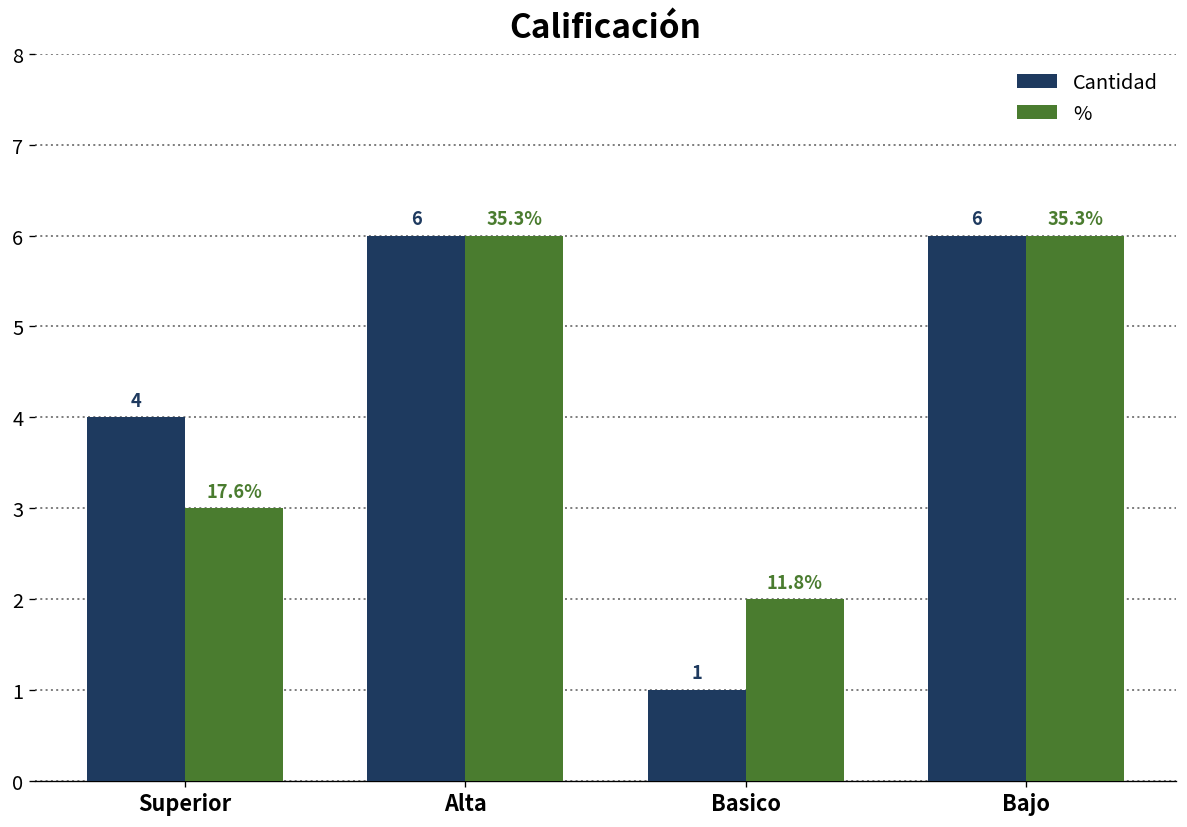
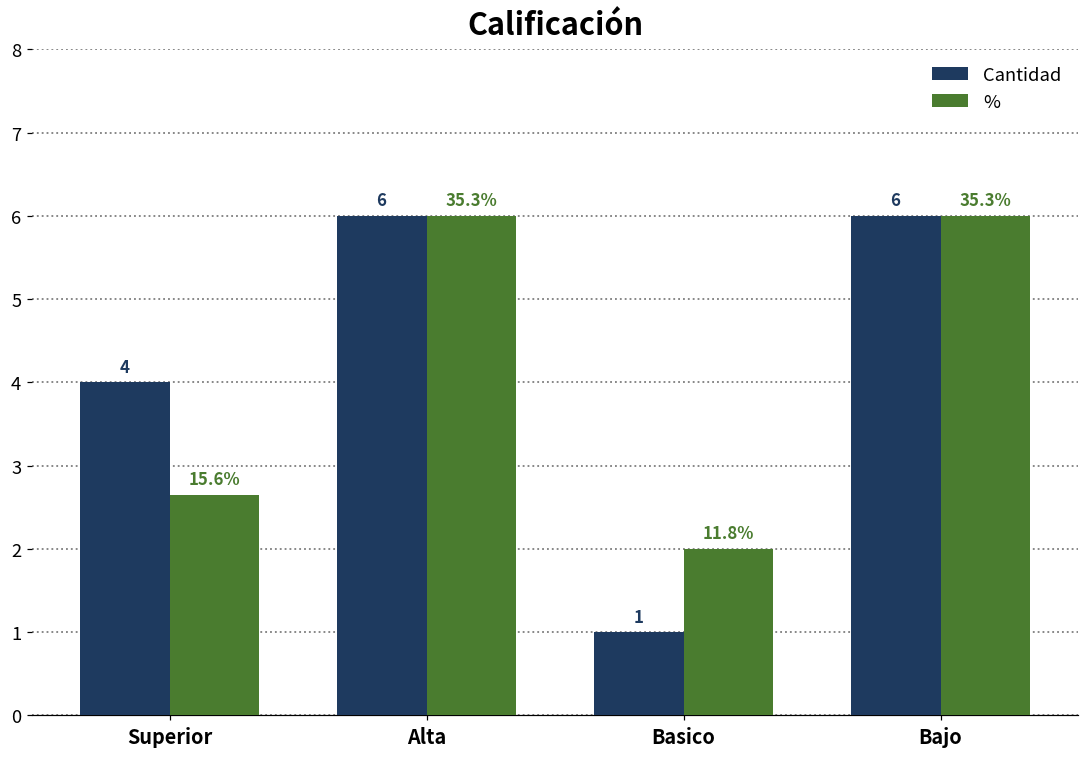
%, Superior: 17.6% -> 15.6%
